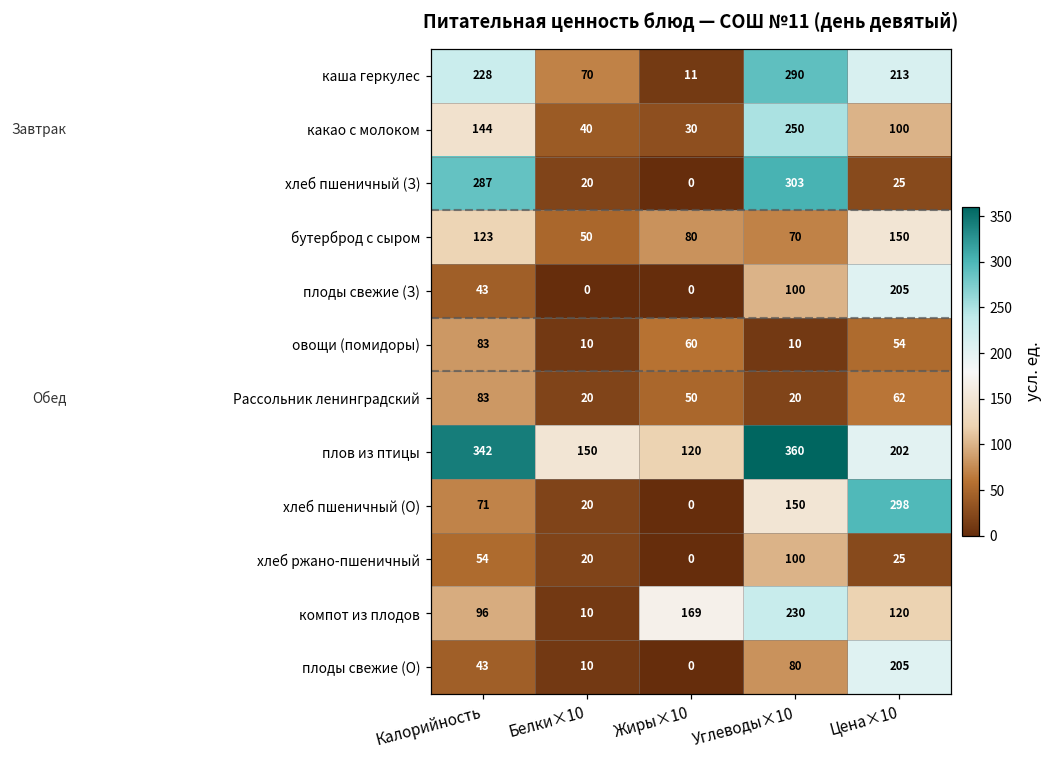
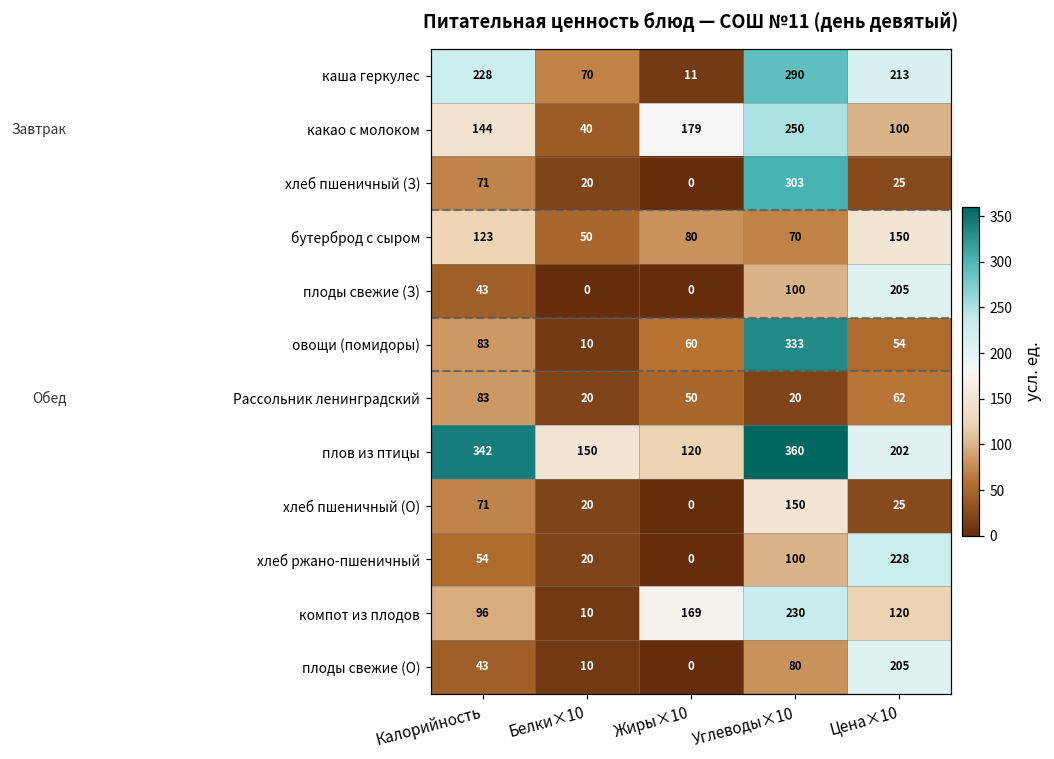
какао с молоком, Жиры×10: 30 -> 179
хлеб пшеничный (З), Калорийность: 287 -> 71
овощи (помидоры), Углеводы×10: 10 -> 333
хлеб пшеничный (О), Цена×10: 298 -> 25
хлеб ржано-пшеничный, Цена×10: 25 -> 228
